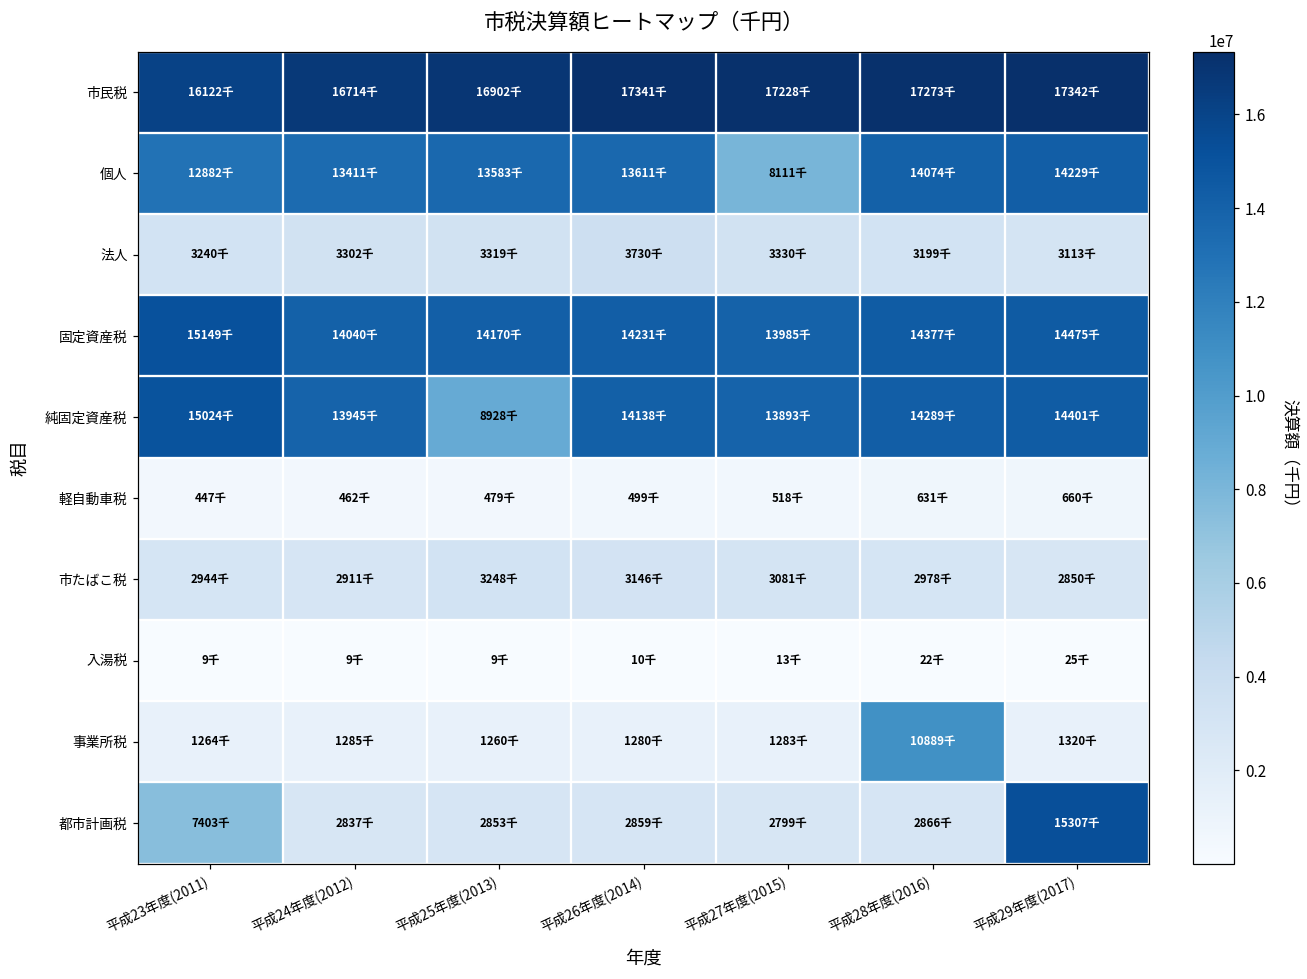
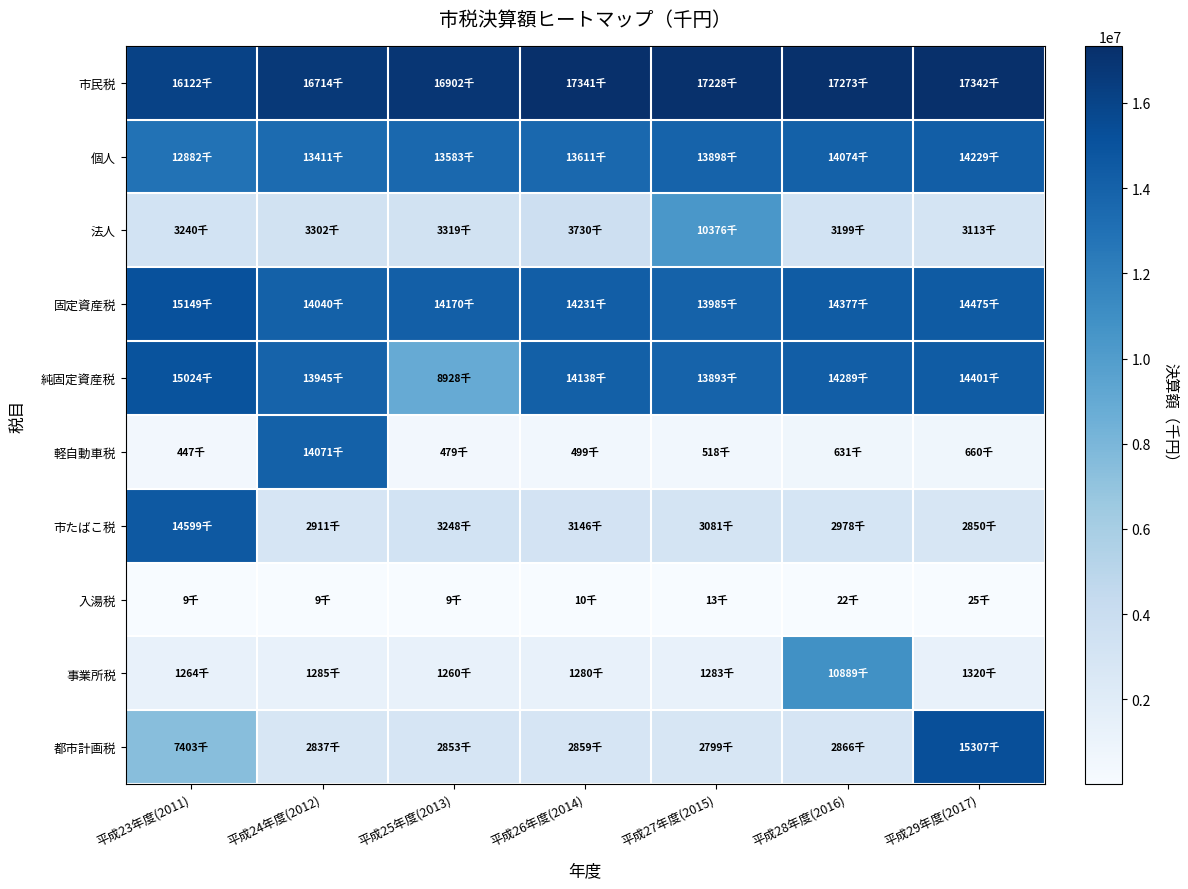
個人, 平成27年度(2015): 8111千 -> 13898千
法人, 平成27年度(2015): 3330千 -> 10376千
軽自動車税, 平成24年度(2012): 462千 -> 14071千
市たばこ税, 平成23年度(2011): 2944千 -> 14599千
